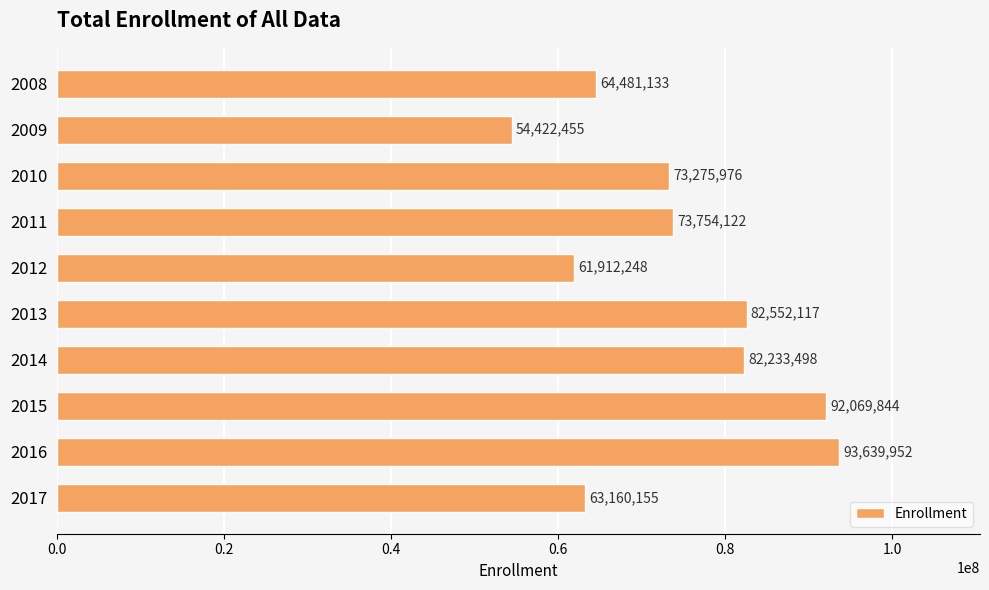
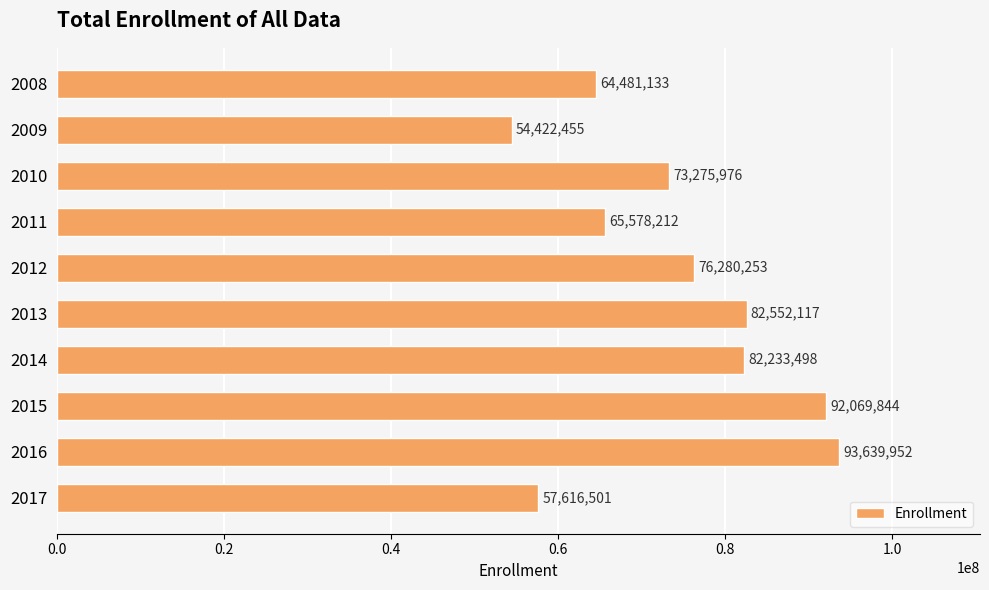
2011: 73,754,122 -> 65,578,212
2012: 61,912,248 -> 76,280,253
2017: 63,160,155 -> 57,616,501
